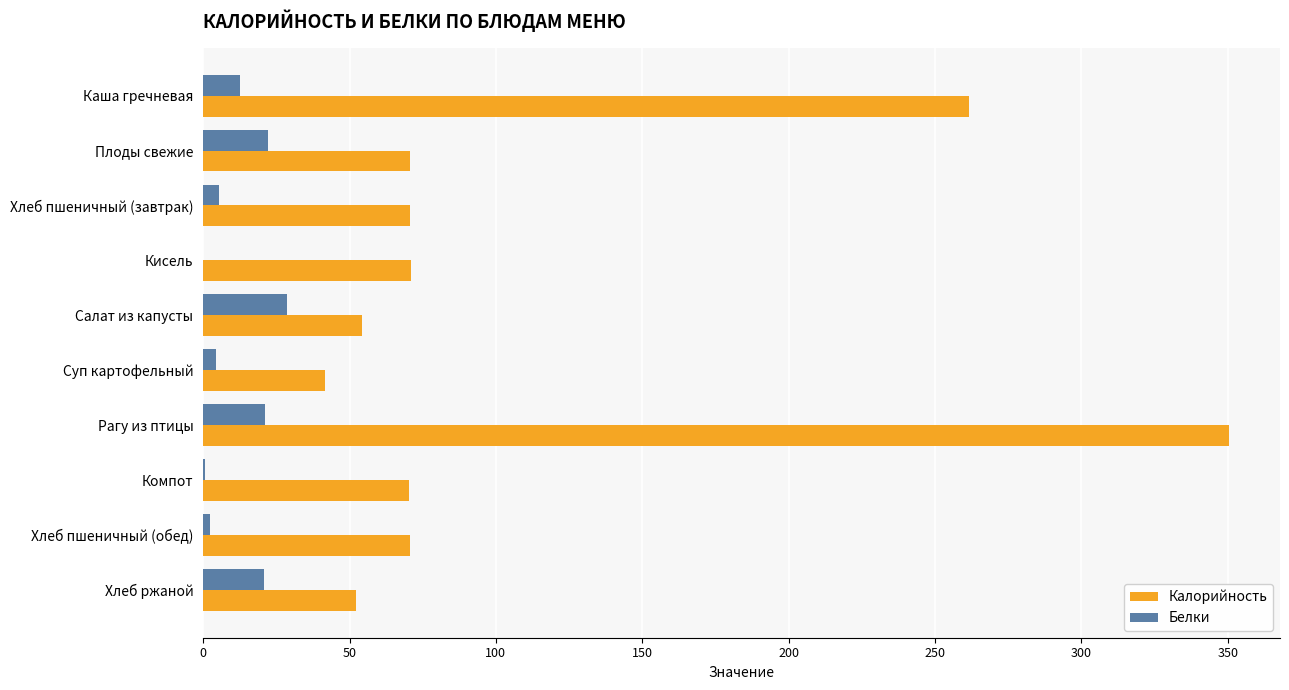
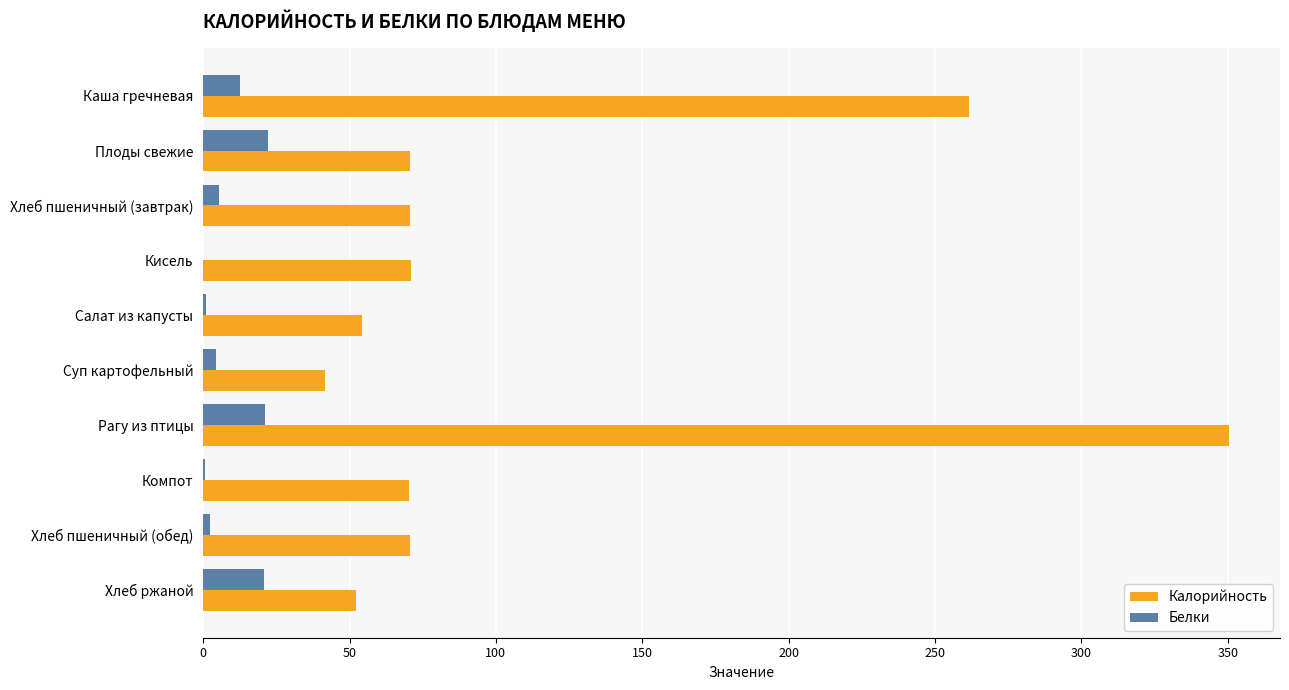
Белки, Салат из капусты: 29 -> 1
